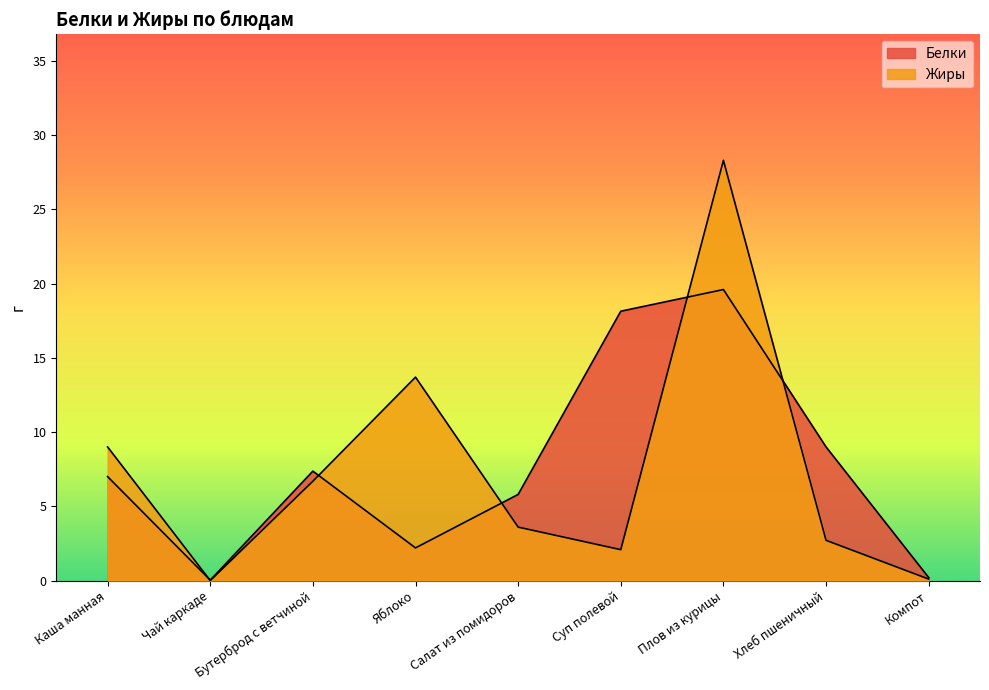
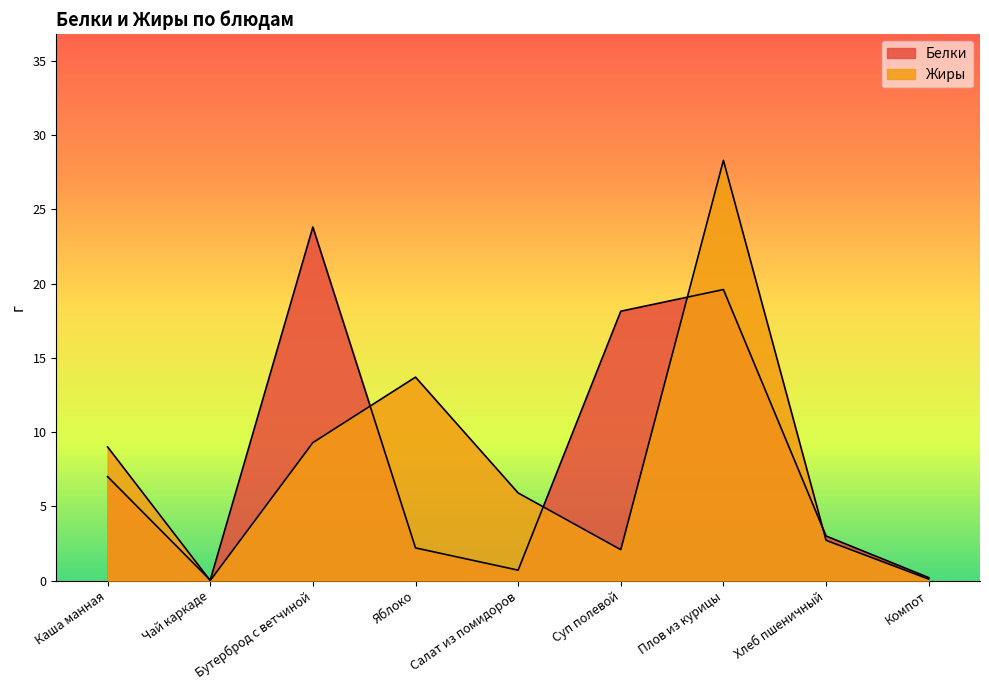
Белки, Бутерброд с ветчиной: 7.4 -> 23.8
Жиры, Бутерброд с ветчиной: 6.7 -> 9.3
Белки, Салат из помидоров: 5.8 -> 0.7
Жиры, Салат из помидоров: 3.6 -> 5.9
Белки, Хлеб пшеничный: 9 -> 3
